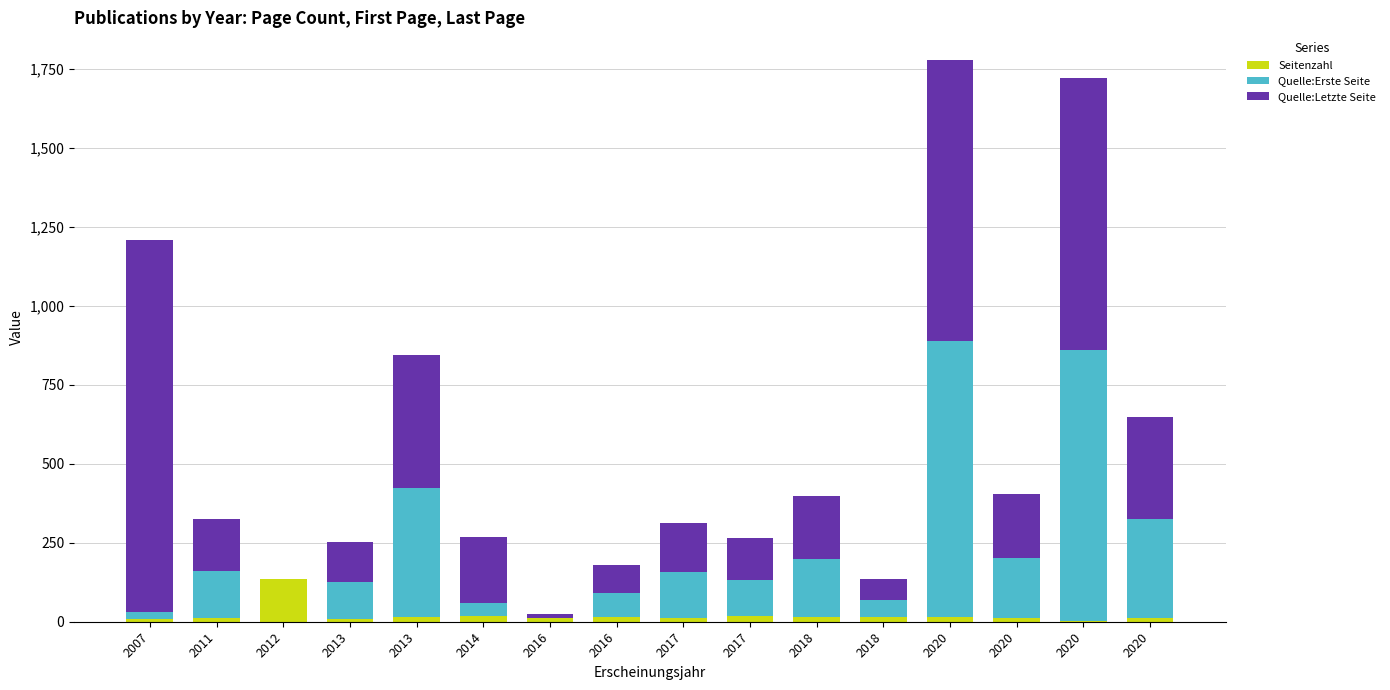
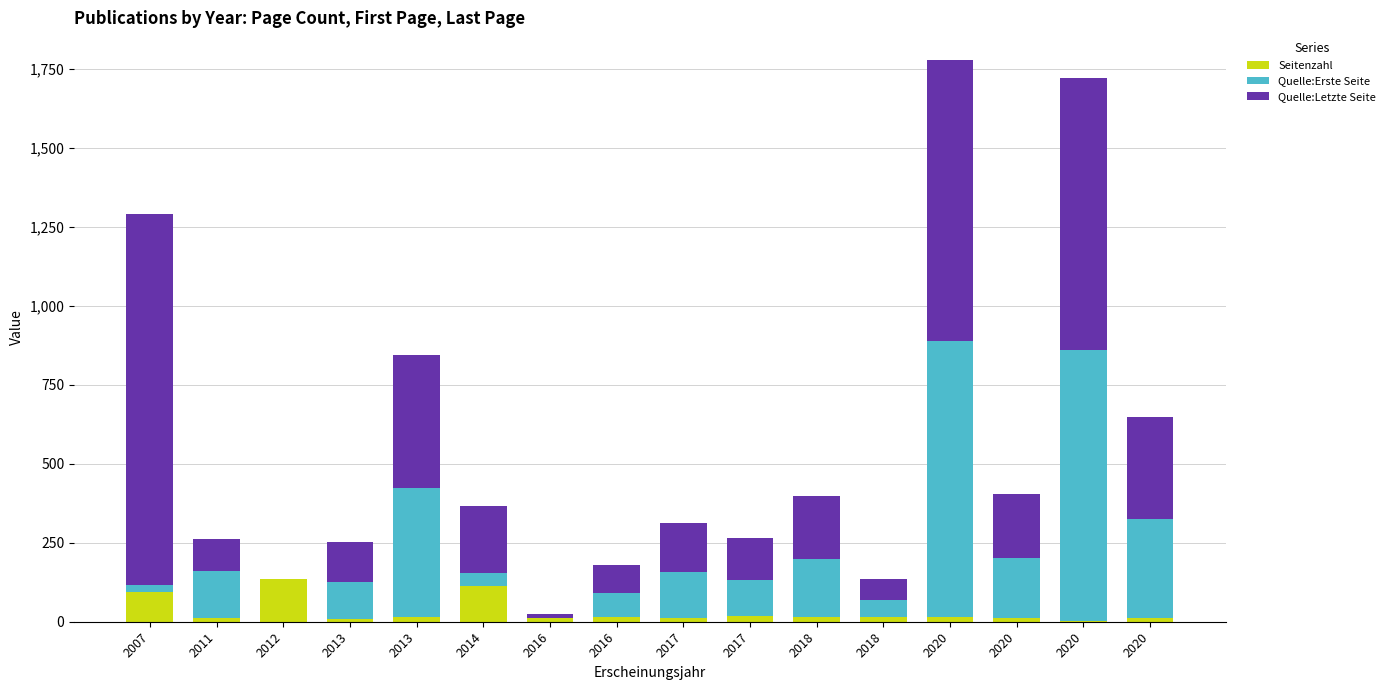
Seitenzahl, 2007: 10 -> 90
Quelle:Letzte Seite, 2011: 160 -> 100
Seitenzahl, 2014: 20 -> 110
